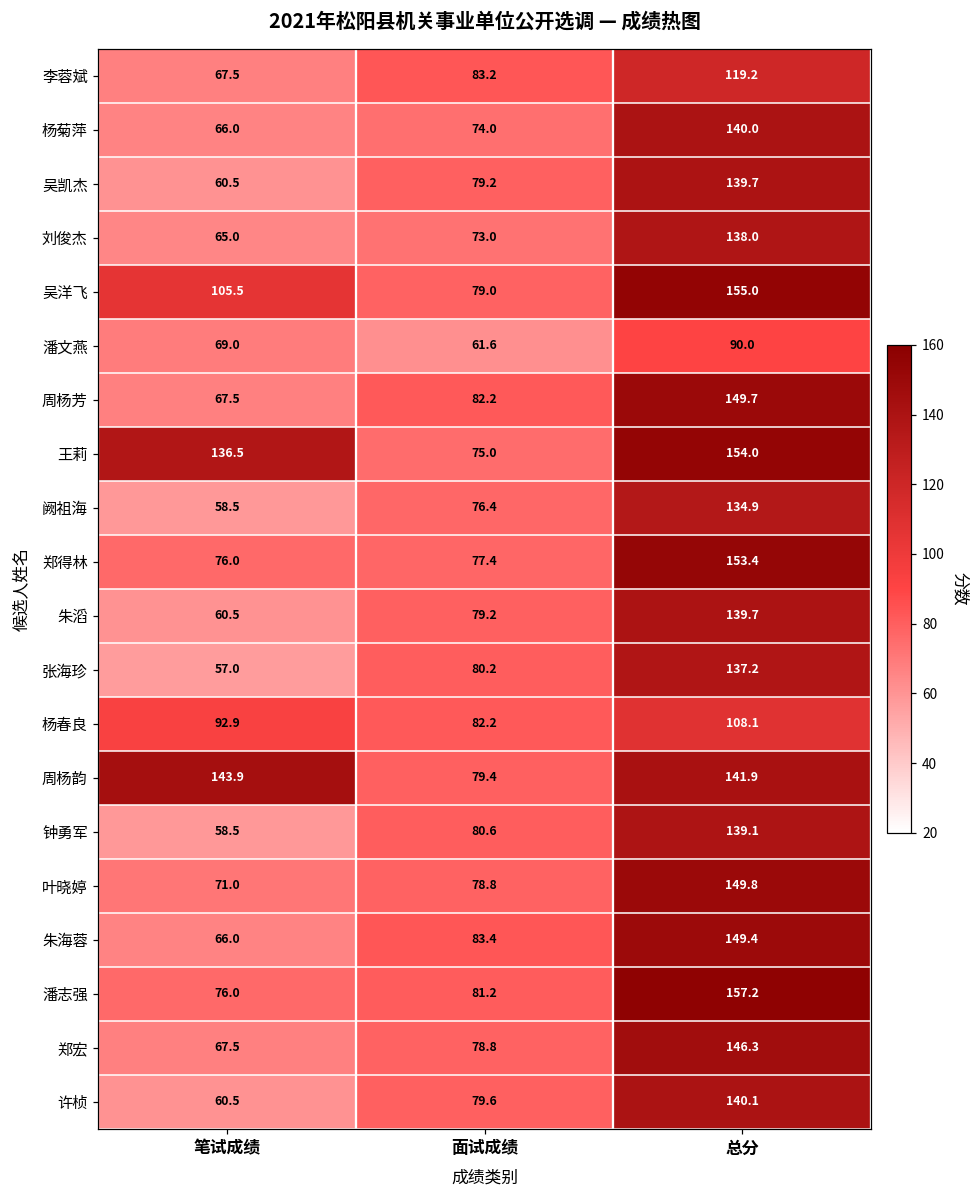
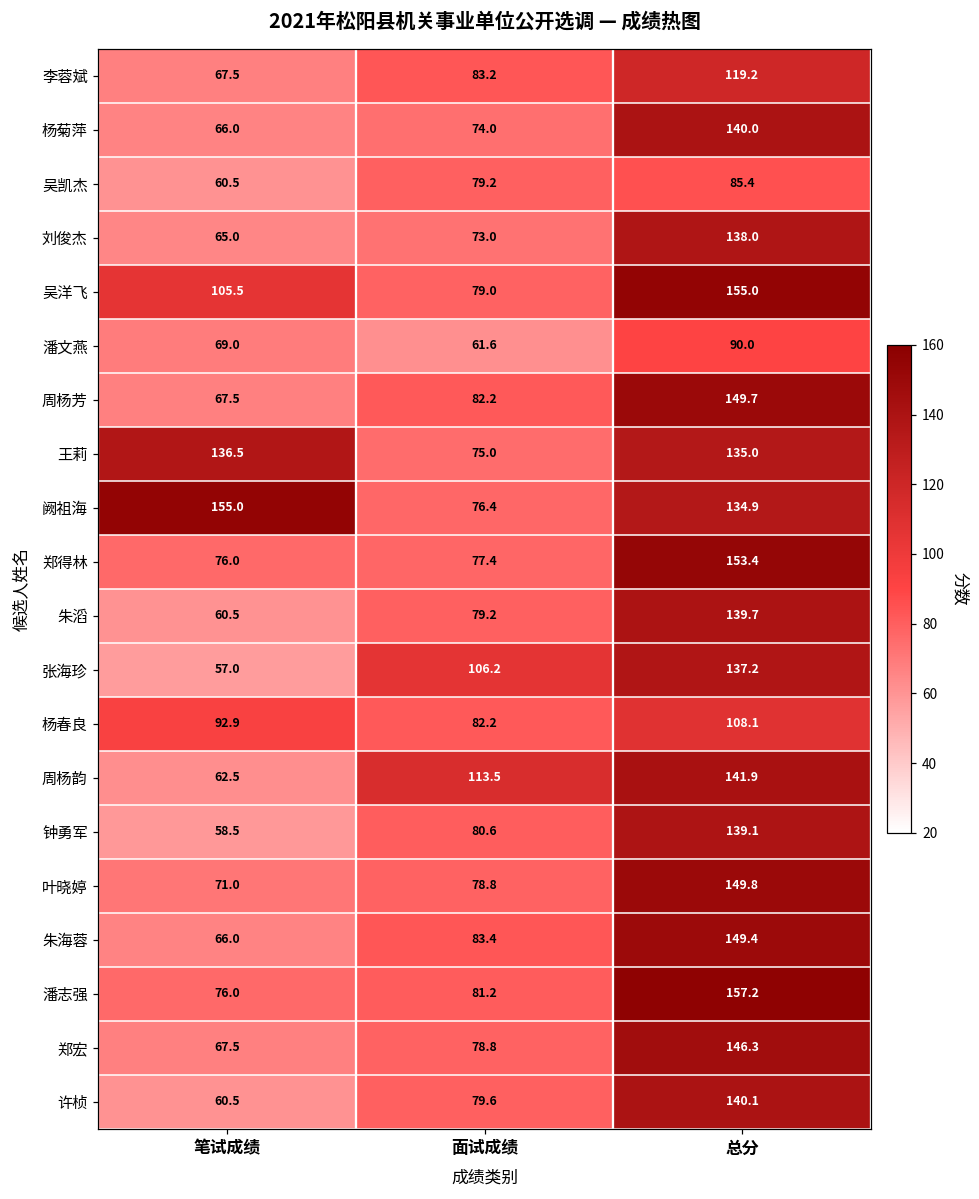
吴凯杰, 总分: 139.7 -> 85.4
王莉, 总分: 154.0 -> 135.0
阙祖海, 笔试成绩: 58.5 -> 155.0
张海珍, 面试成绩: 80.2 -> 106.2
周杨韵, 笔试成绩: 143.9 -> 62.5
周杨韵, 面试成绩: 79.4 -> 113.5
